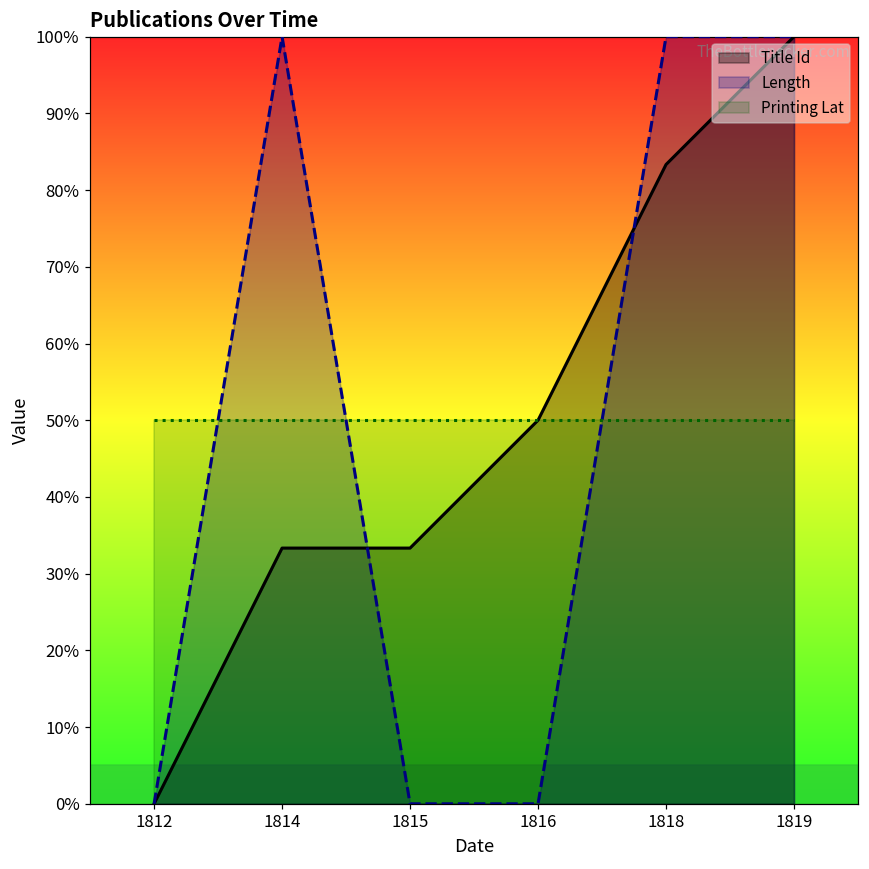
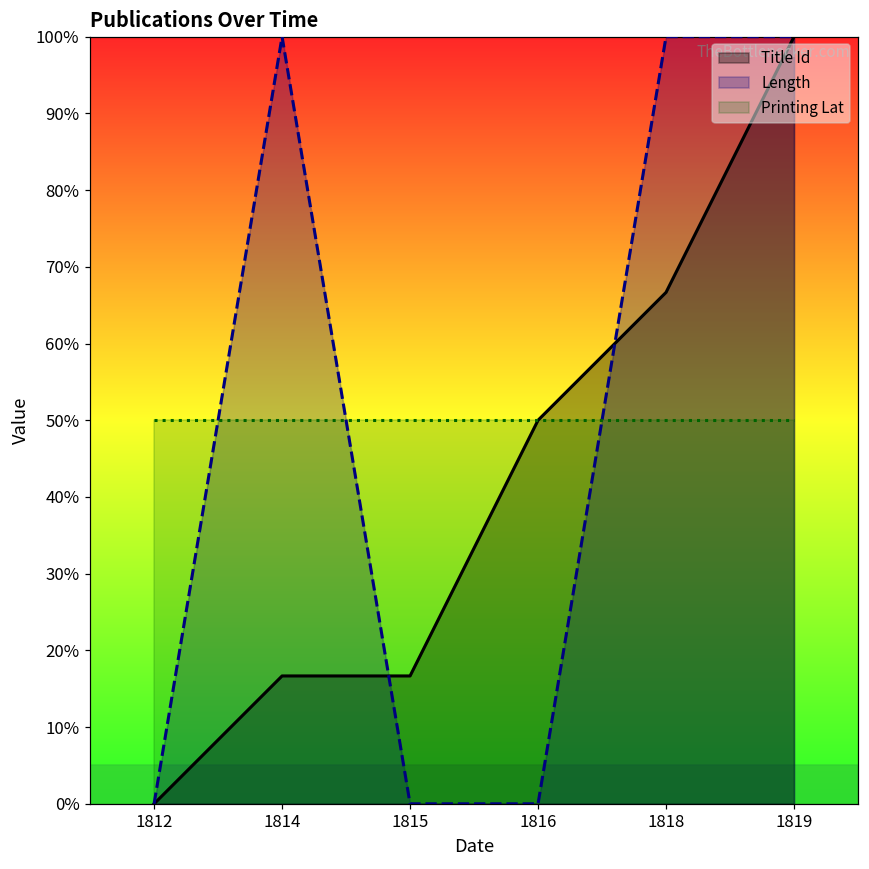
Title Id, 1814: 33% -> 17%
Title Id, 1815: 33% -> 17%
Title Id, 1818: 83% -> 67%
